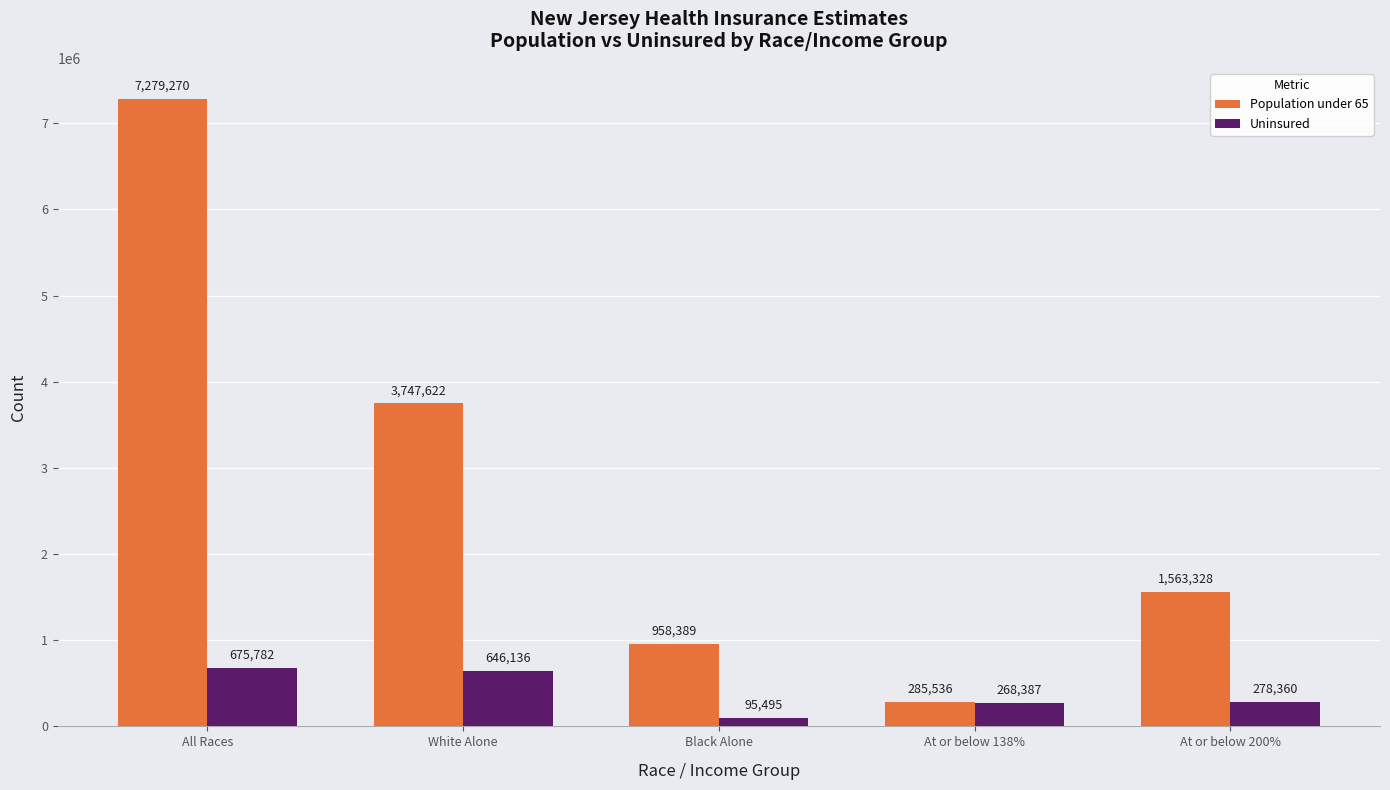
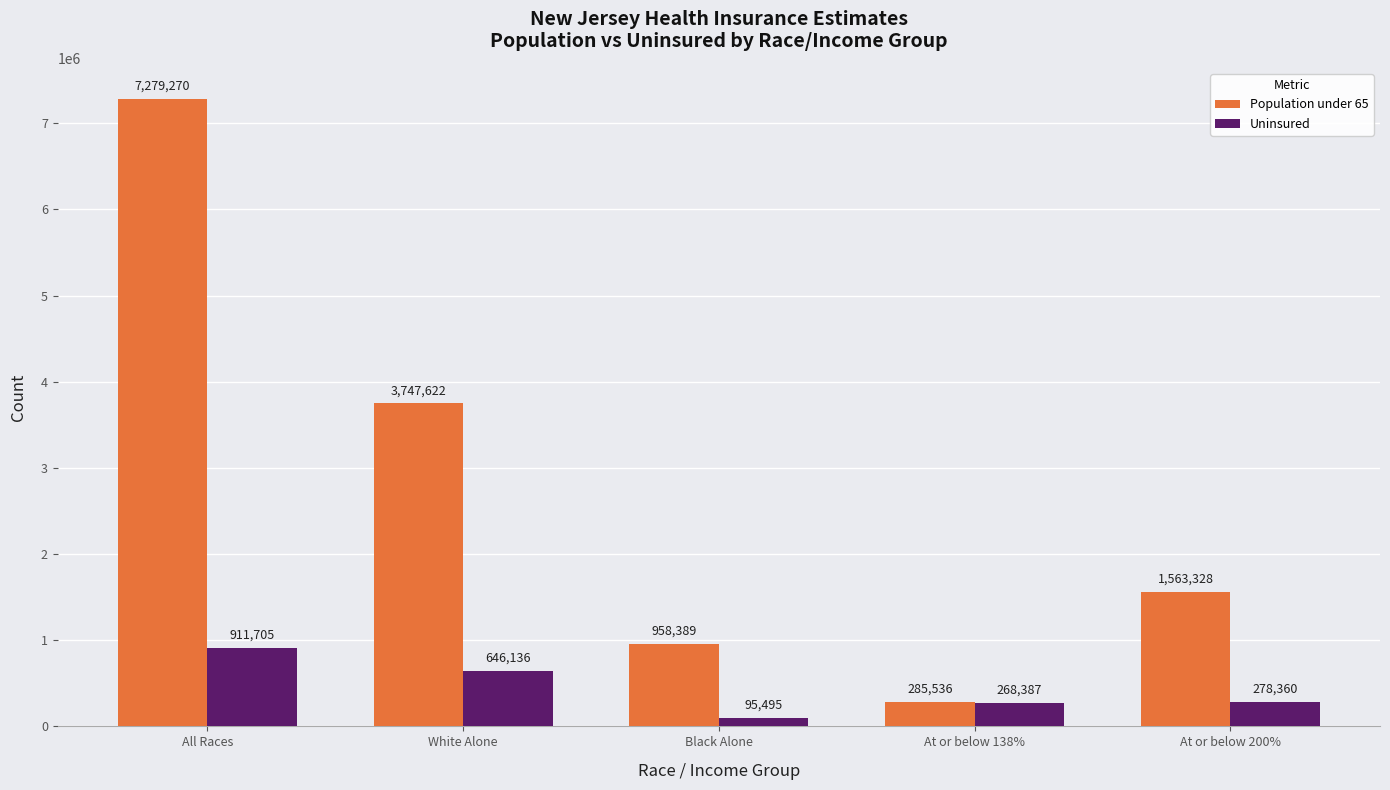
Uninsured, All Races: 675,782 -> 911,705
